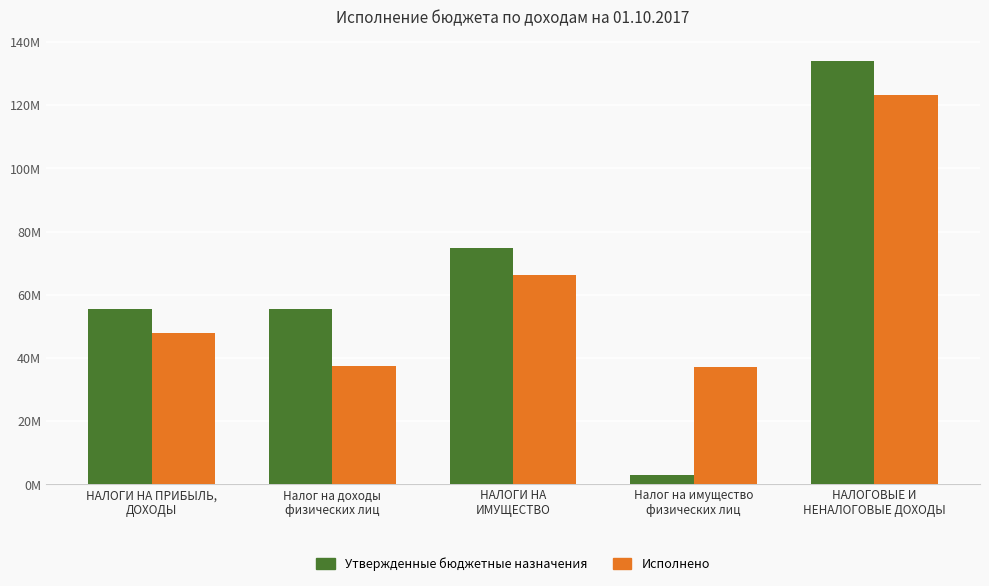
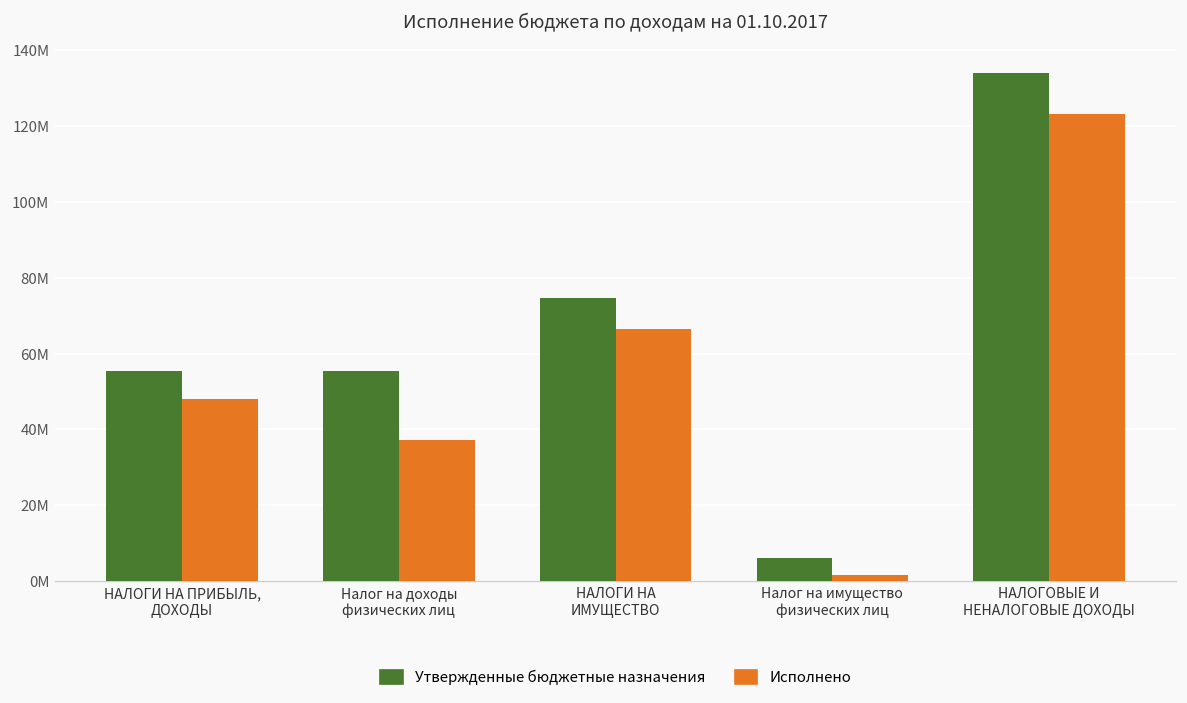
Утвержденные бюджетные назначения, Налог на имущество физических лиц: 3000000 -> 6000000
Исполнено, Налог на имущество физических лиц: 37000000 -> 2000000
